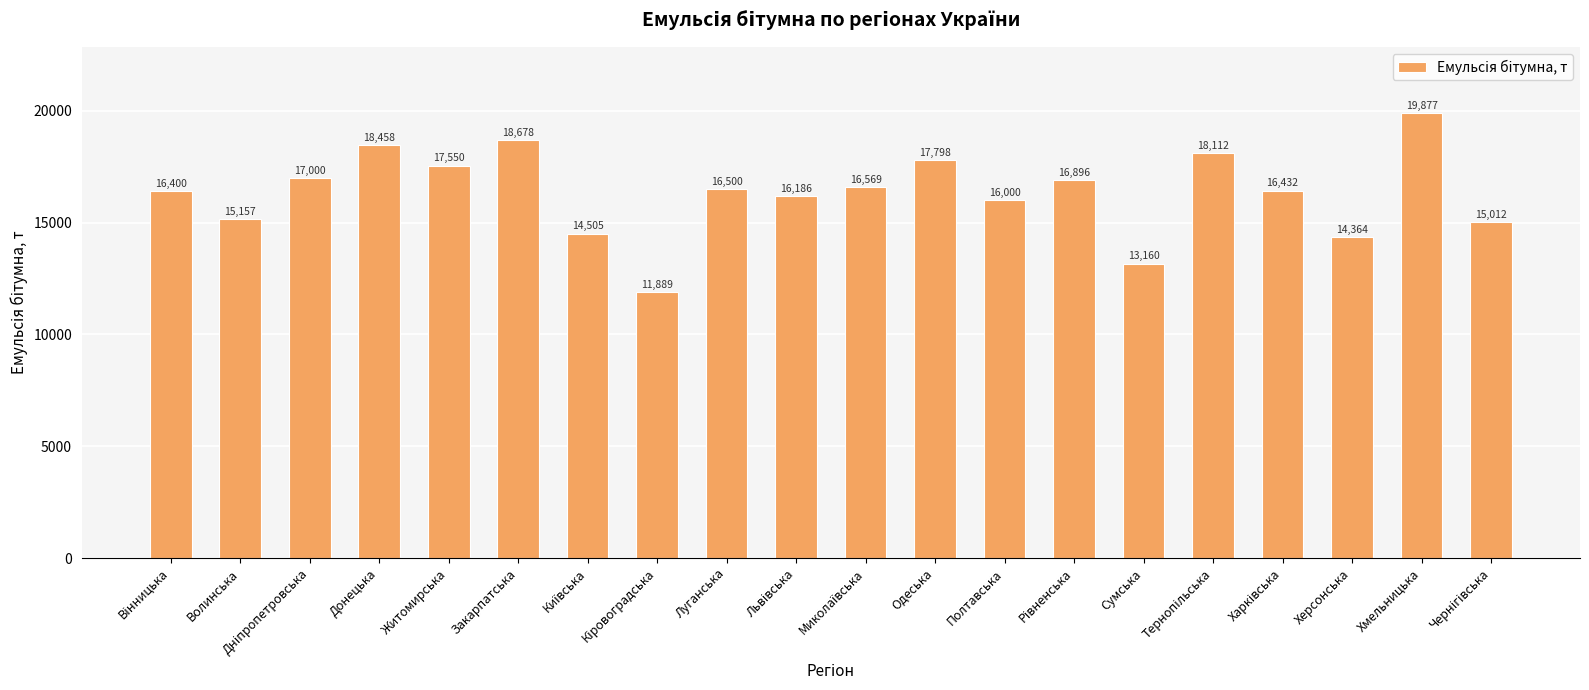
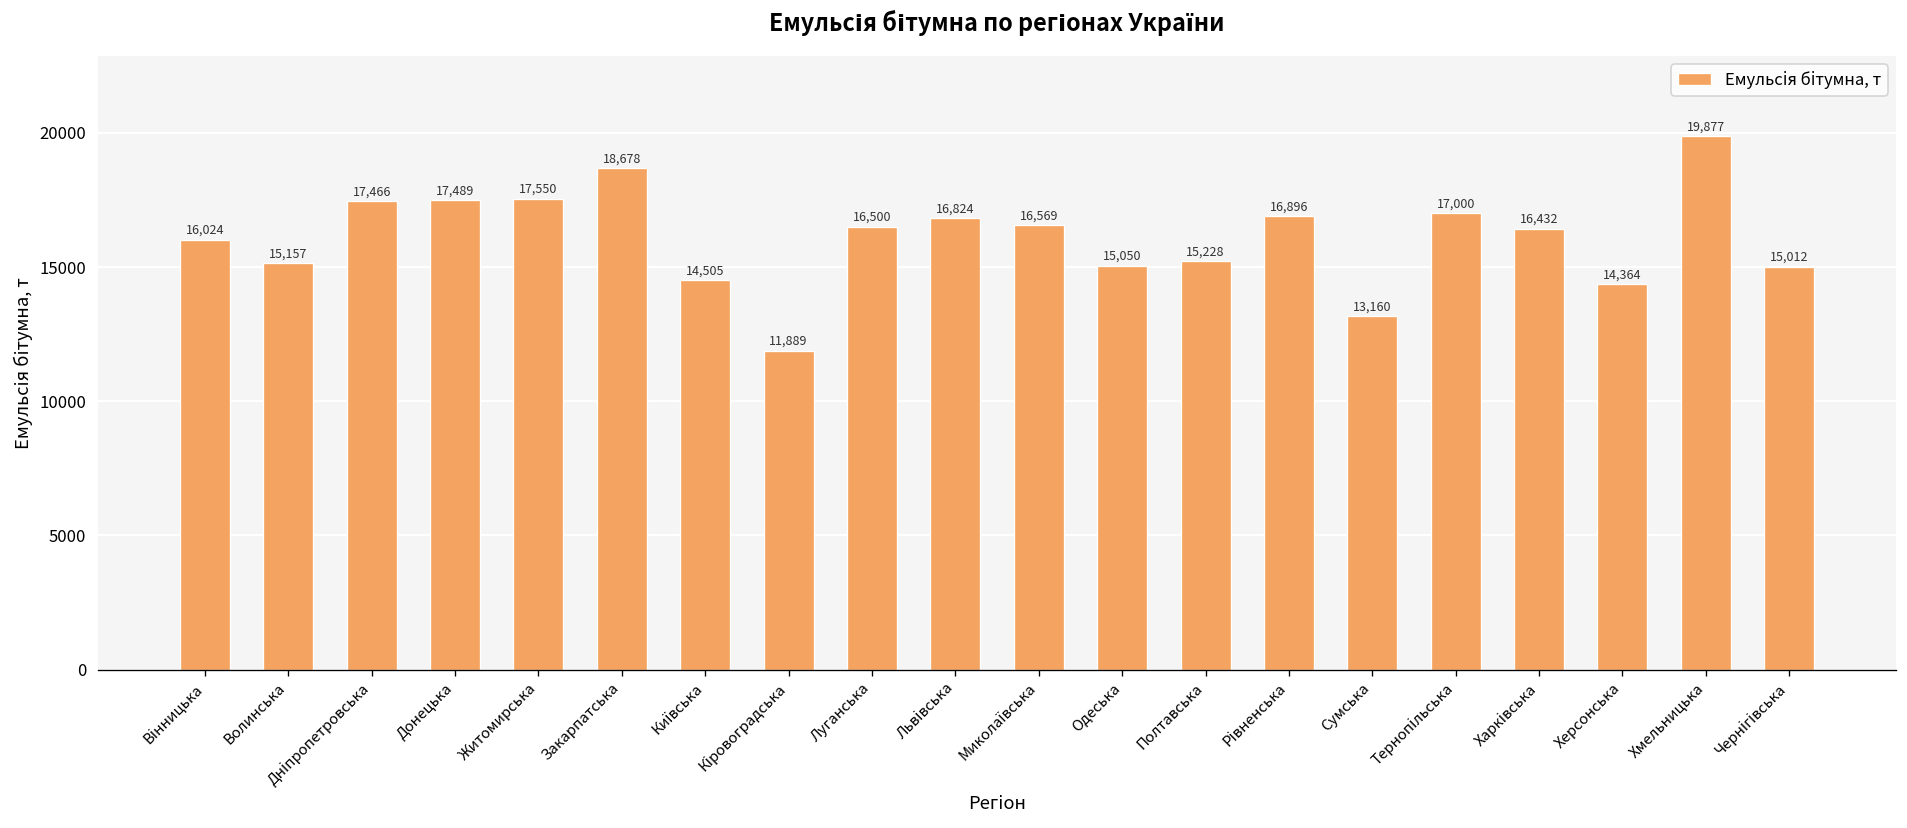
Вінницька: 16,400 -> 16,024
Дніпропетровська: 17,000 -> 17,466
Донецька: 18,458 -> 17,489
Львівська: 16,186 -> 16,824
Одеська: 17,798 -> 15,050
Полтавська: 16,000 -> 15,228
Тернопільська: 18,112 -> 17,000
